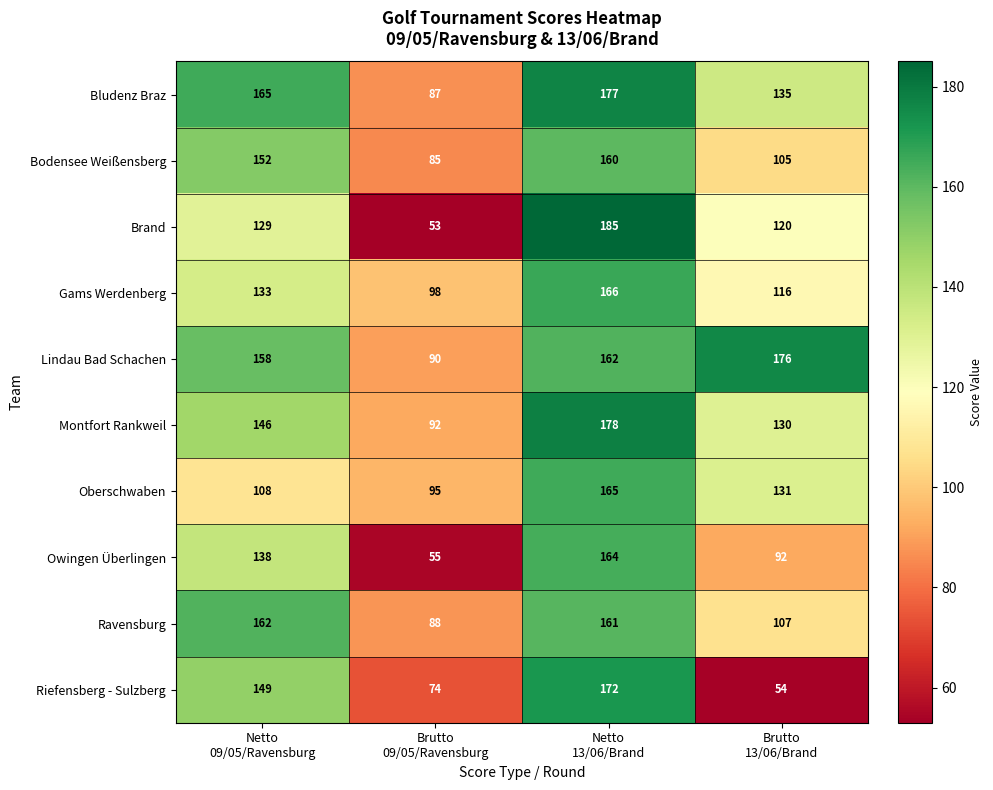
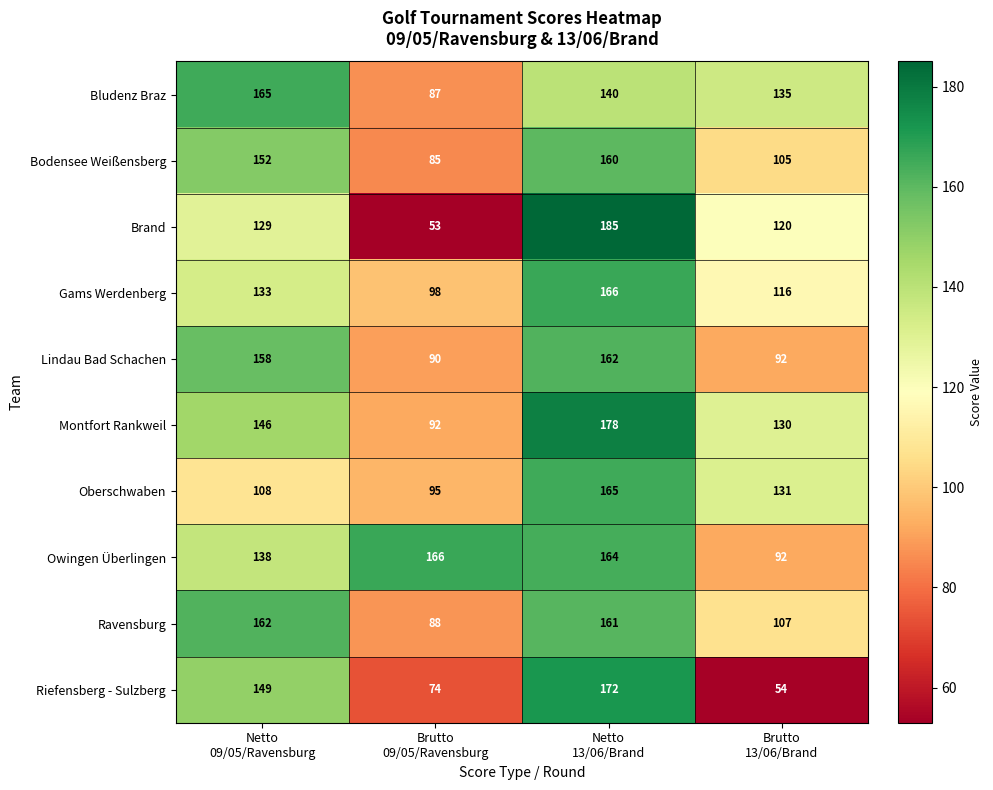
Bludenz Braz, Netto 13/06/Brand: 177 -> 140
Lindau Bad Schachen, Brutto 13/06/Brand: 176 -> 92
Owingen Überlingen, Brutto 09/05/Ravensburg: 55 -> 166
